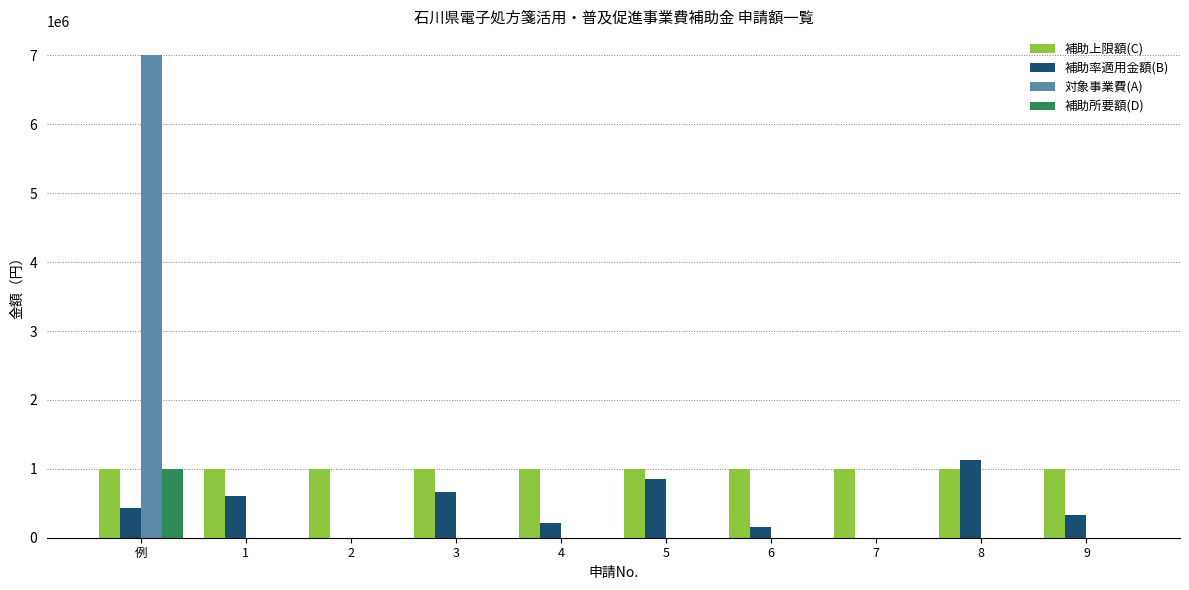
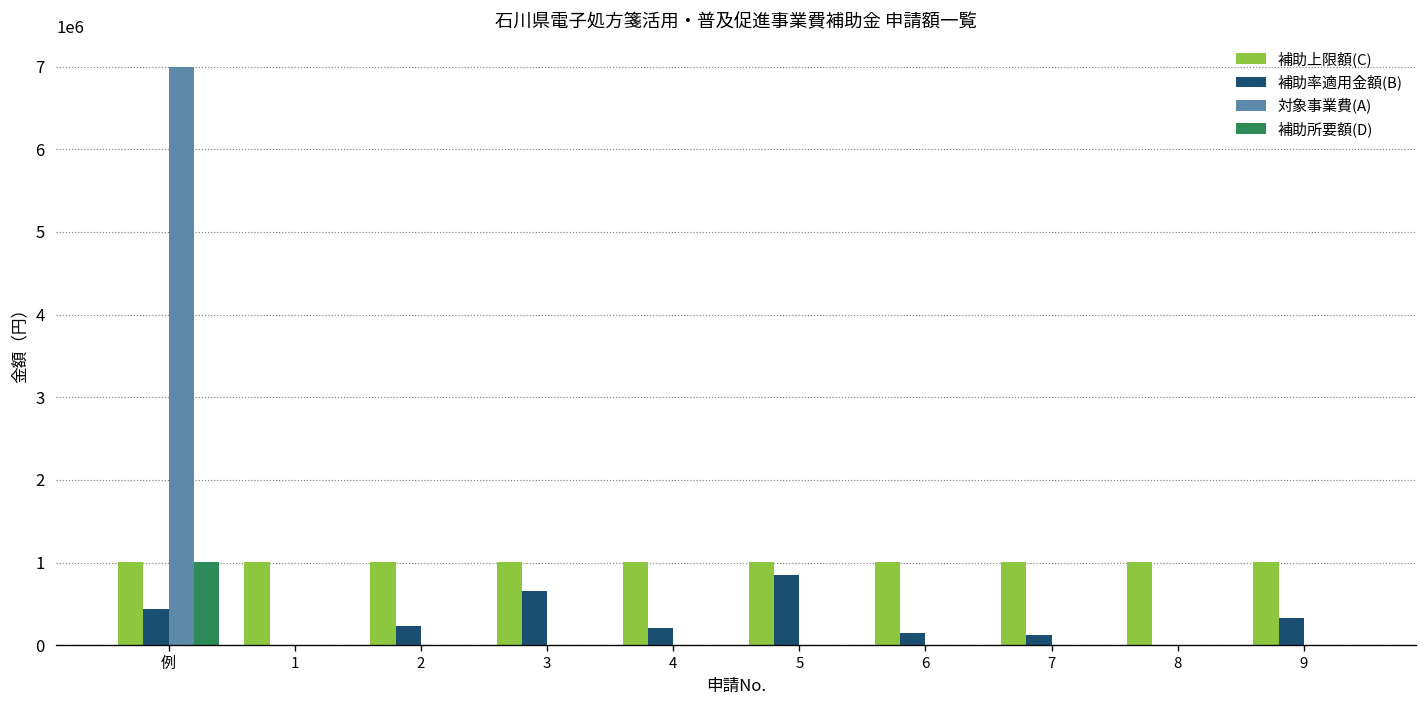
補助率適用金額(B), 1: 600000 -> 0
補助率適用金額(B), 2: 0 -> 200000
補助率適用金額(B), 7: 0 -> 100000
補助率適用金額(B), 8: 1100000 -> 0
